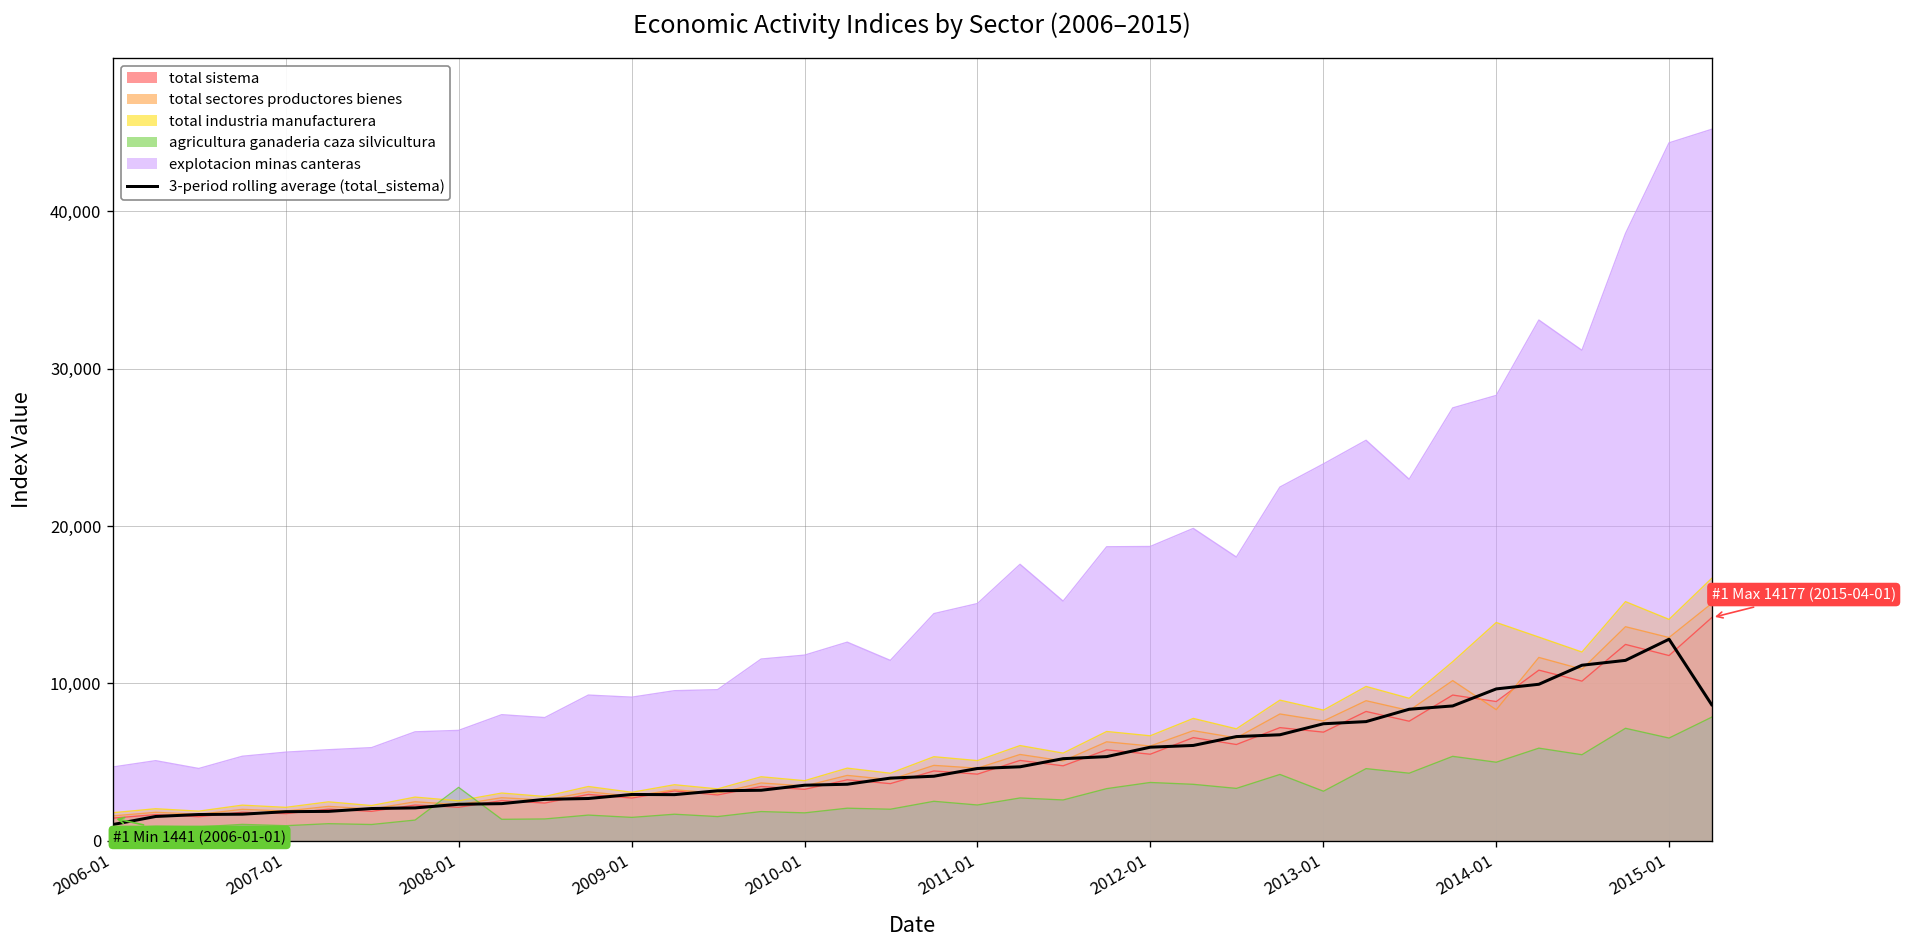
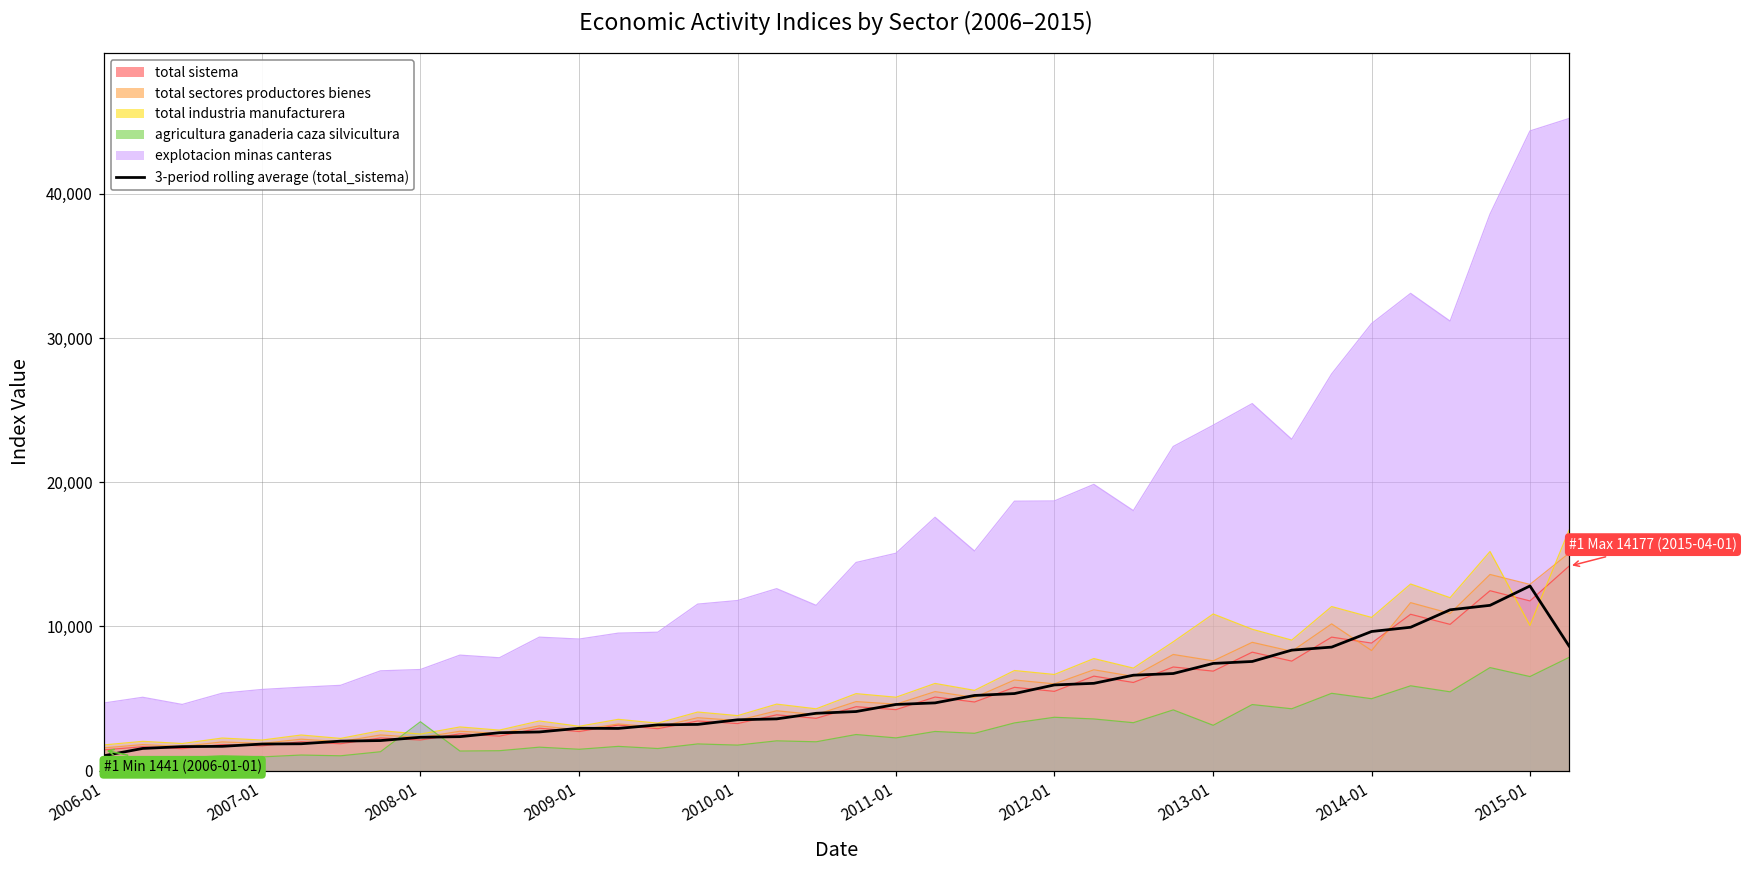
total industria manufacturera, 2013-01: 8,300 -> 10,900
total industria manufacturera, 2014-01: 13,900 -> 10,600
explotacion minas canteras, 2014-01: 28,300 -> 31,000
total industria manufacturera, 2015-01: 14,100 -> 10,100
